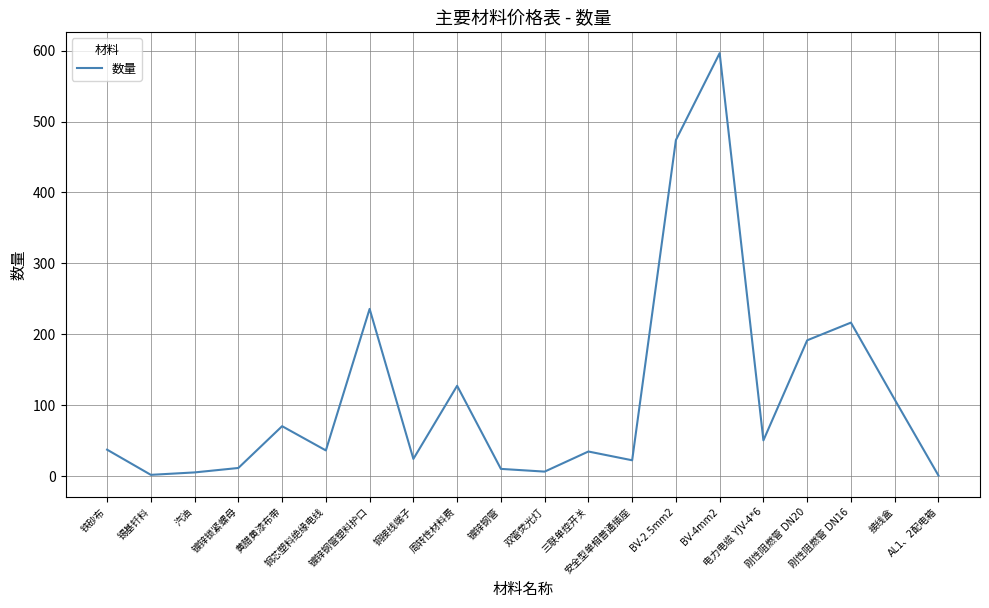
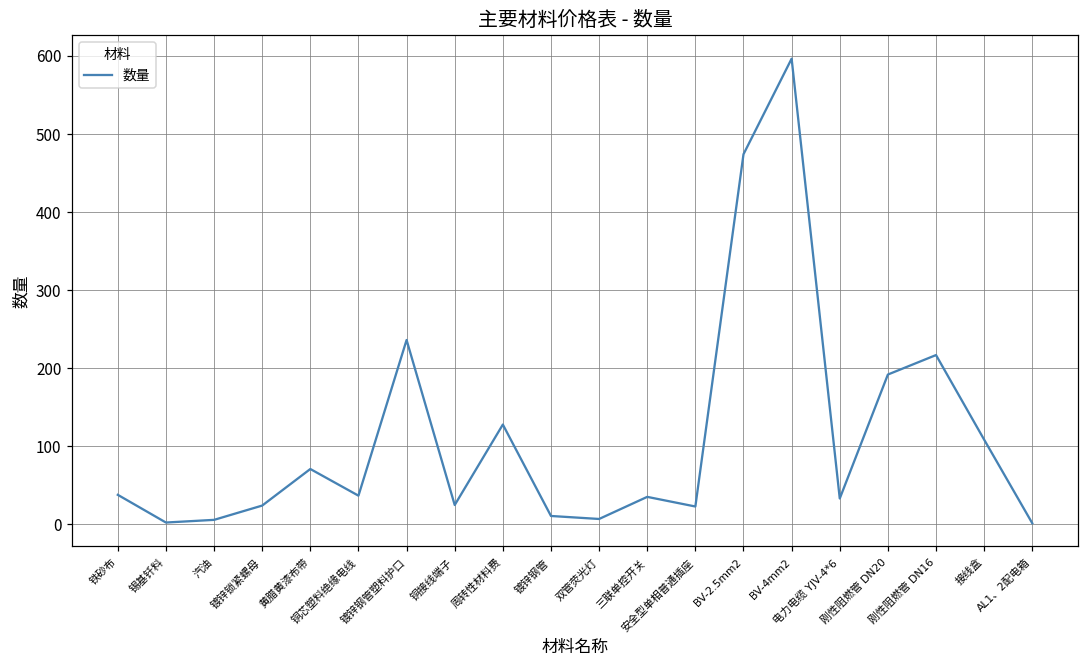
镀锌锁紧螺母: 10 -> 20
电力电缆 YJV-4*6: 50 -> 30
